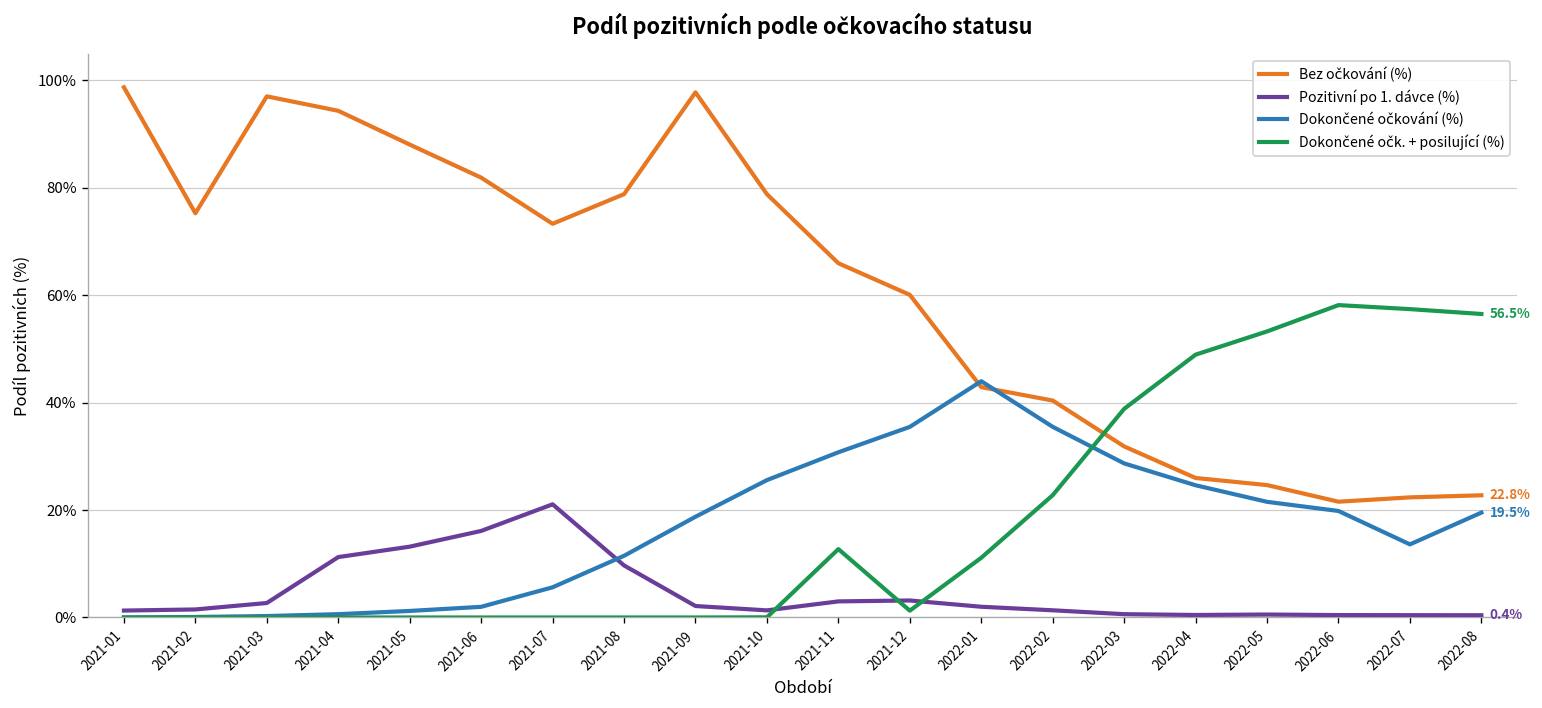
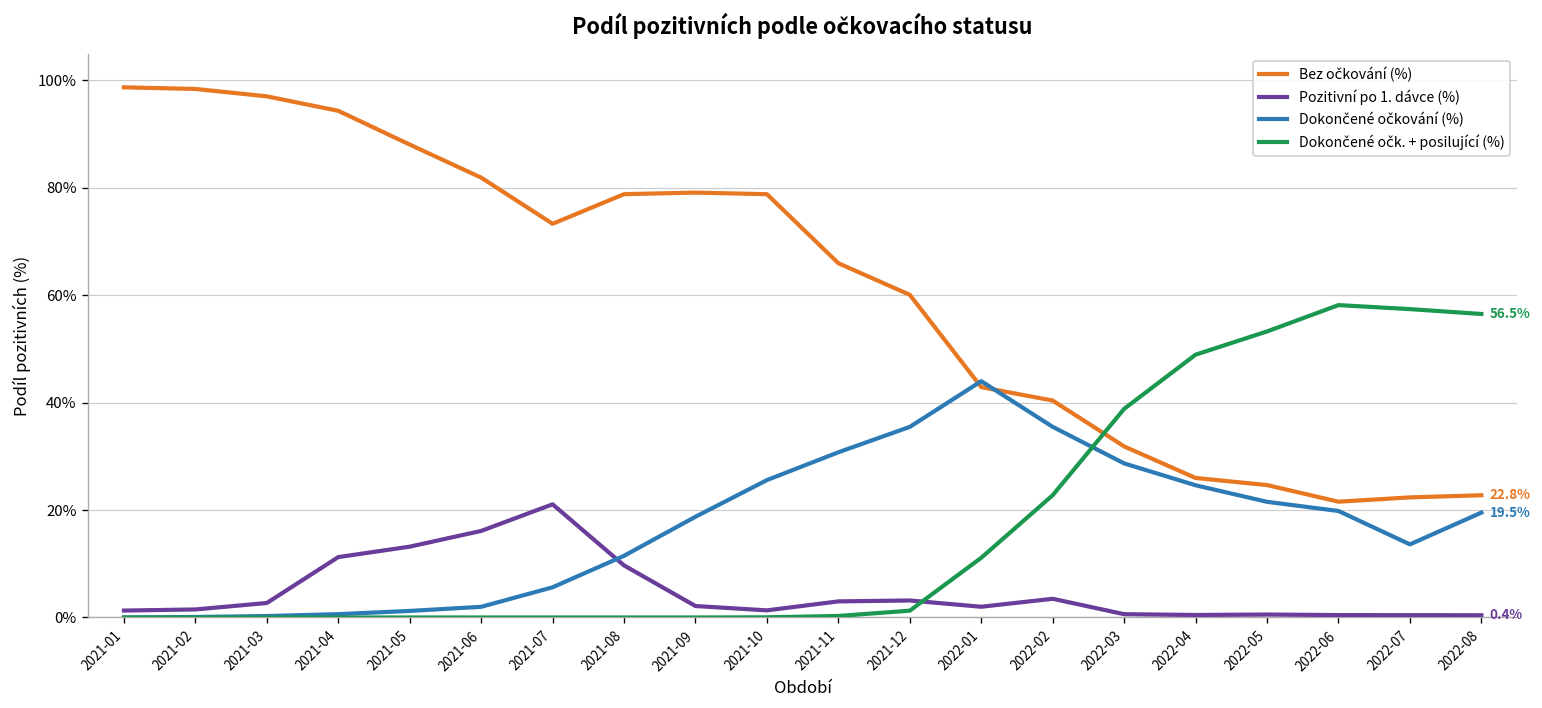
Bez očkování (%), 2021-02: 75% -> 98%
Bez očkování (%), 2021-09: 98% -> 79%
Dokončené očk. + posilující (%), 2021-11: 13% -> 0%
Pozitivní po 1. dávce (%), 2022-02: 1% -> 3%
